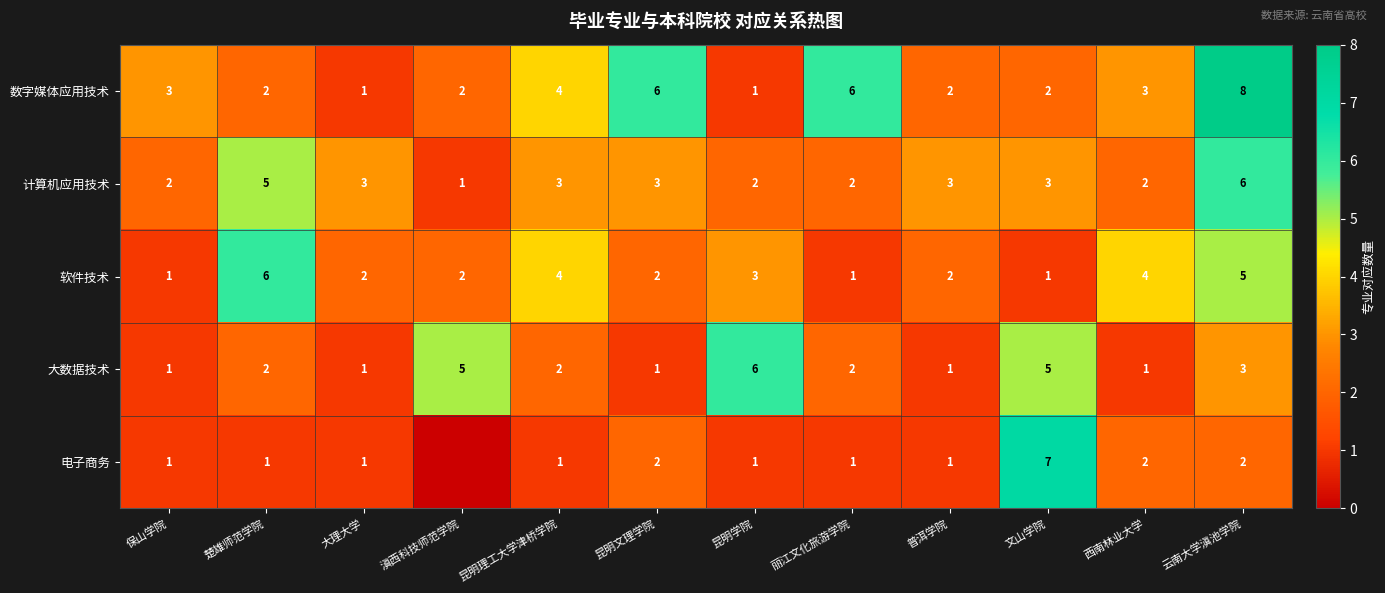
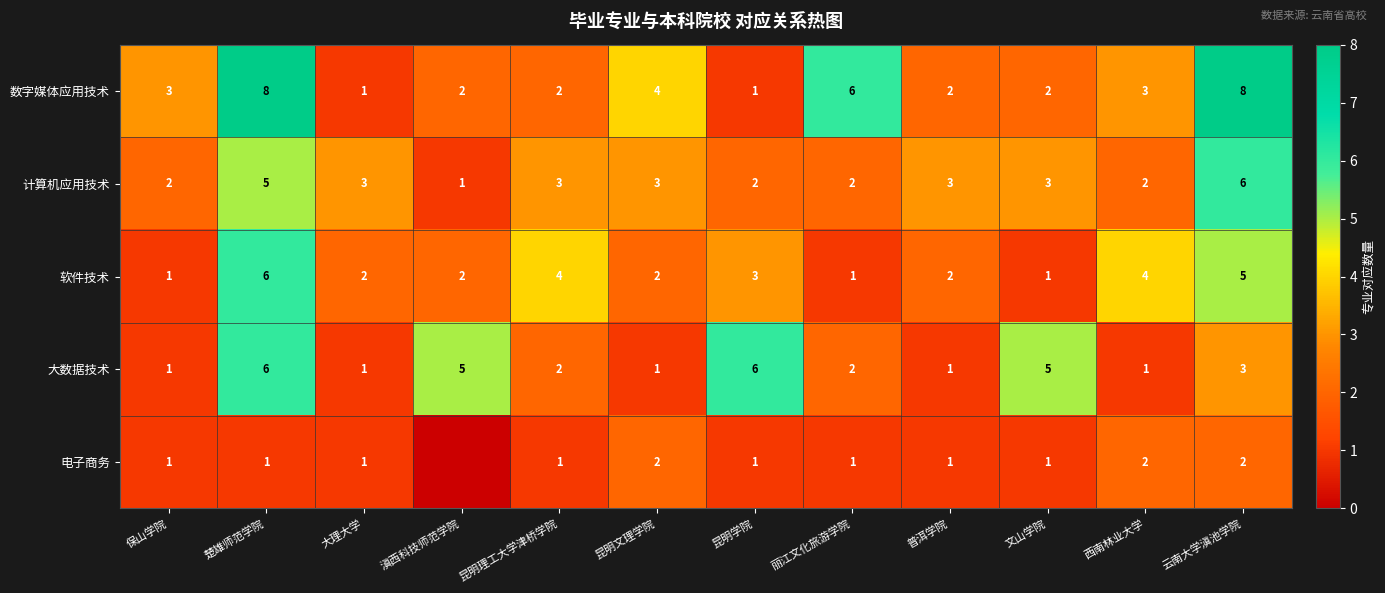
数字媒体应用技术, 楚雄师范学院: 2 -> 8
数字媒体应用技术, 昆明理工大学津桥学院: 4 -> 2
数字媒体应用技术, 昆明文理学院: 6 -> 4
大数据技术, 楚雄师范学院: 2 -> 6
电子商务, 文山学院: 7 -> 1
